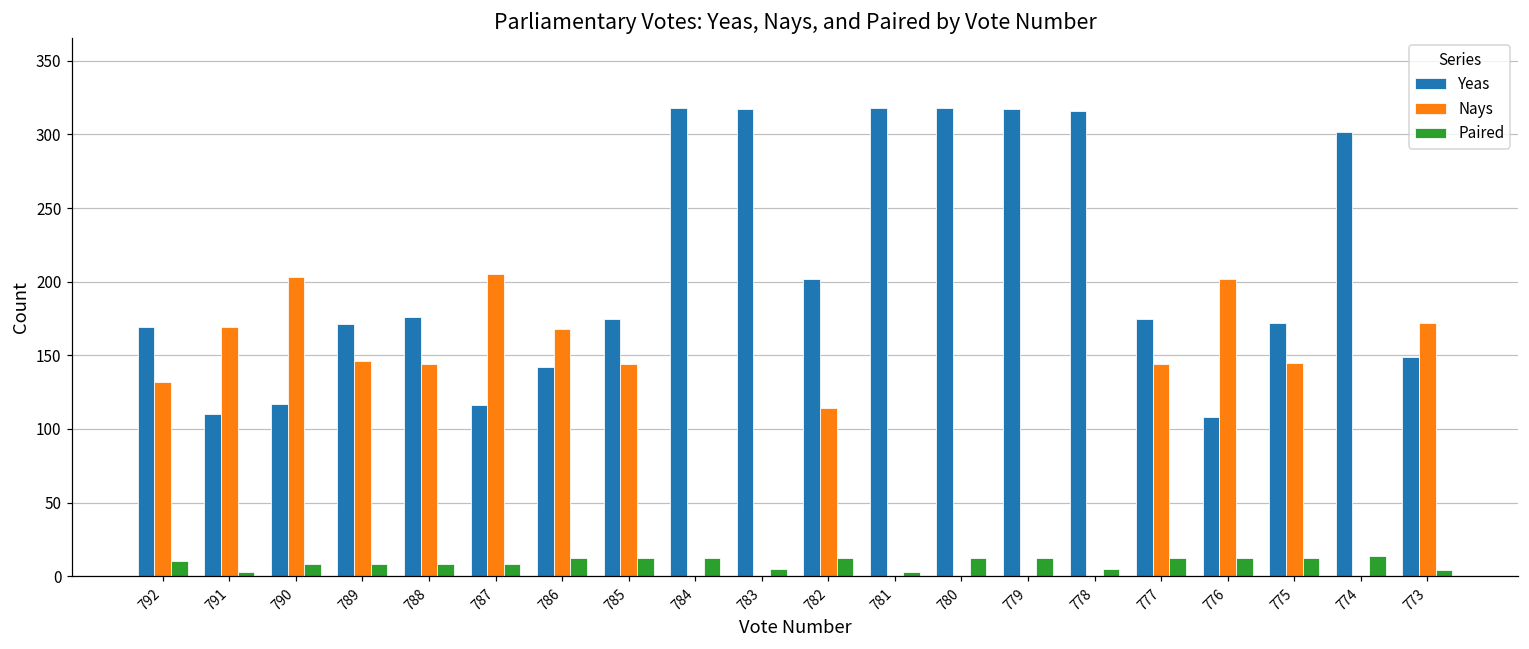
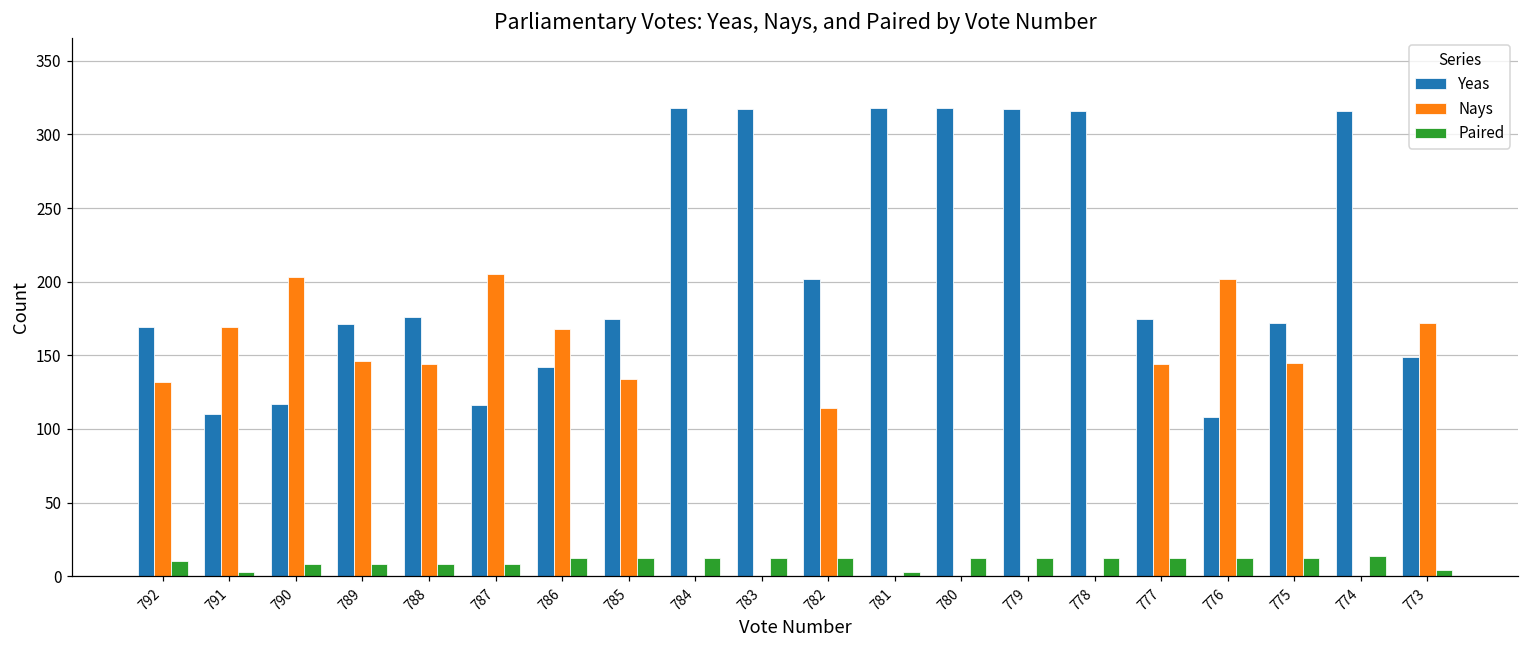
Nays, 785: 144 -> 134
Paired, 783: 5 -> 12
Paired, 778: 5 -> 12
Yeas, 774: 302 -> 316
